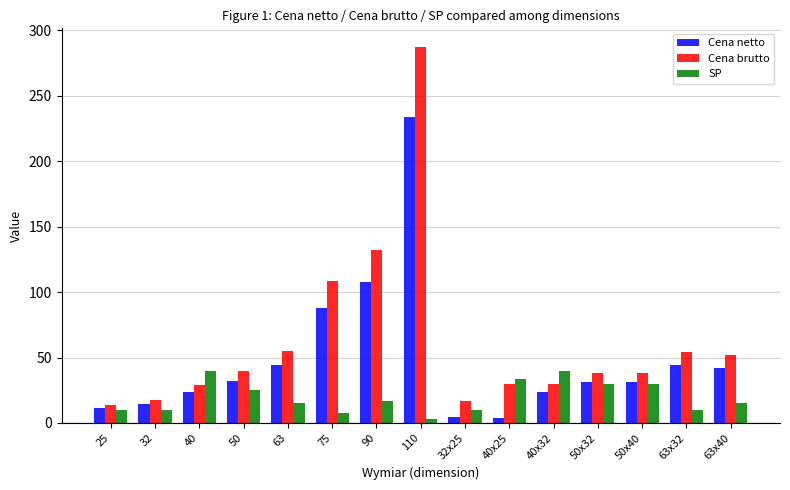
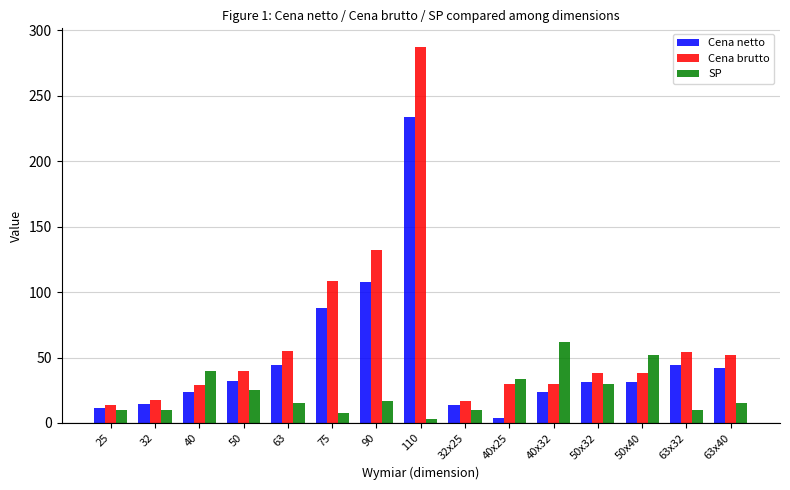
Cena netto, 32x25: 4 -> 14
SP, 40x32: 40 -> 62
SP, 50x40: 30 -> 52
